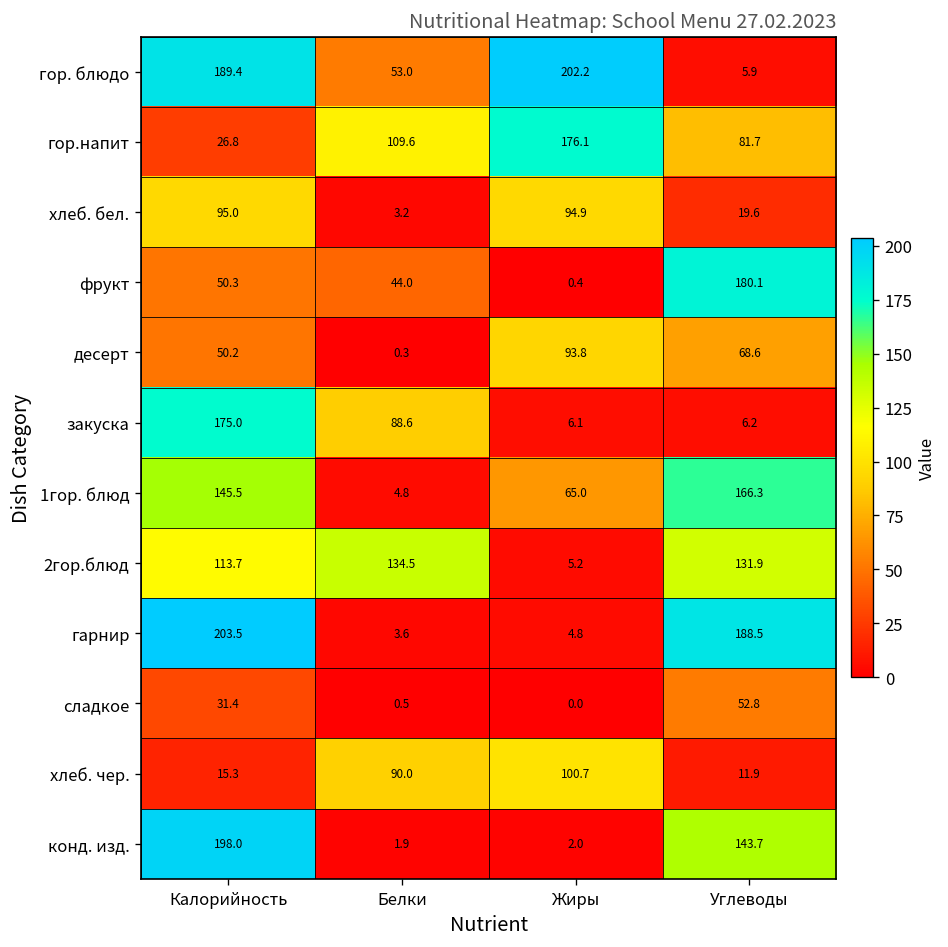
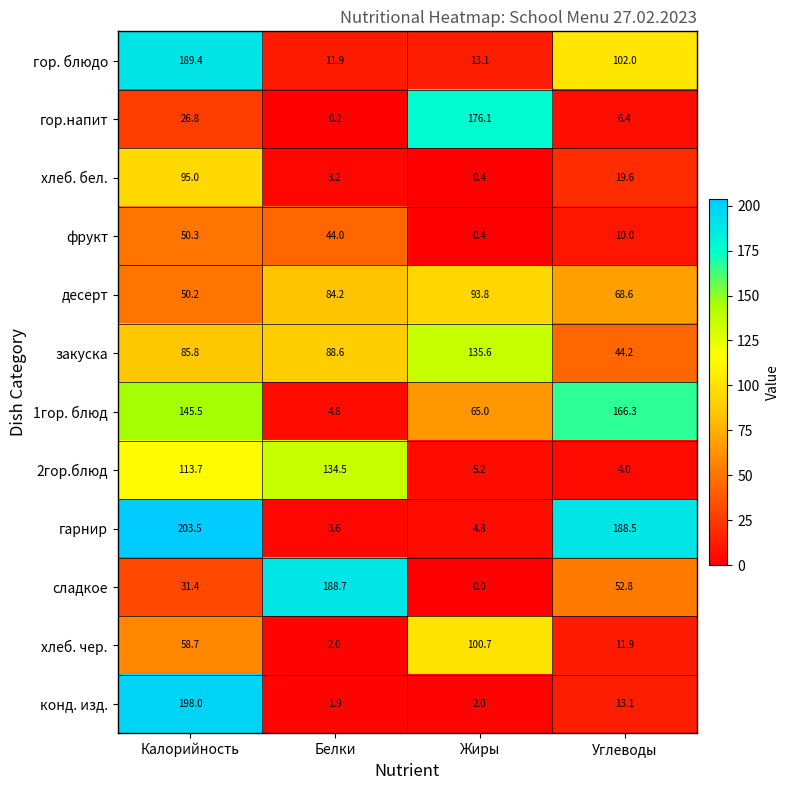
гор. блюдо, Белки: 53.0 -> 11.9
гор. блюдо, Жиры: 202.2 -> 13.1
гор. блюдо, Углеводы: 5.9 -> 102.0
гор.напит, Белки: 109.6 -> 0.2
гор.напит, Углеводы: 81.7 -> 6.4
хлеб. бел., Жиры: 94.9 -> 0.4
фрукт, Углеводы: 180.1 -> 10.0
десерт, Белки: 0.3 -> 84.2
закуска, Калорийность: 175.0 -> 85.8
закуска, Жиры: 6.1 -> 135.6
закуска, Углеводы: 6.2 -> 44.2
2гор.блюд, Углеводы: 131.9 -> 4.0
сладкое, Белки: 0.5 -> 188.7
хлеб. чер., Калорийность: 15.3 -> 58.7
хлеб. чер., Белки: 90.0 -> 2.0
конд. изд., Углеводы: 143.7 -> 13.1
